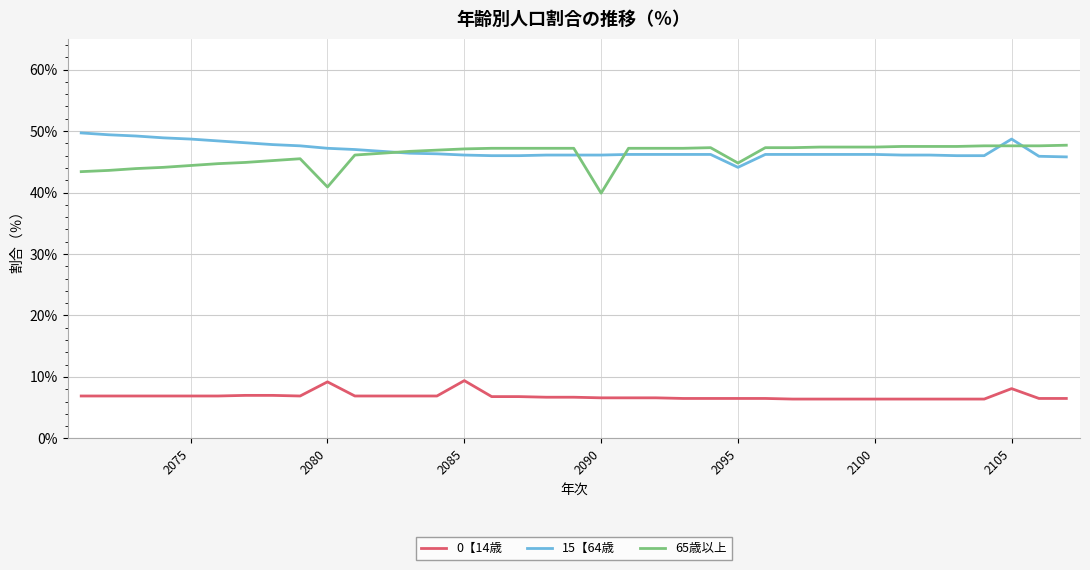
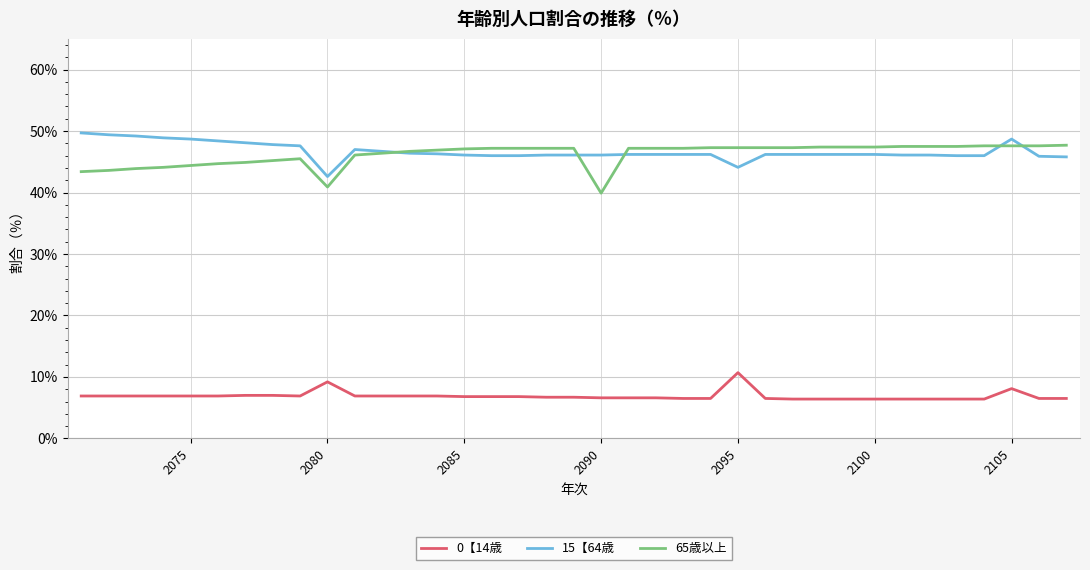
15【64歳, 2080: 47% -> 43%
0【14歳, 2085: 9% -> 7%
0【14歳, 2095: 7% -> 11%
65歳以上, 2095: 45% -> 47%
